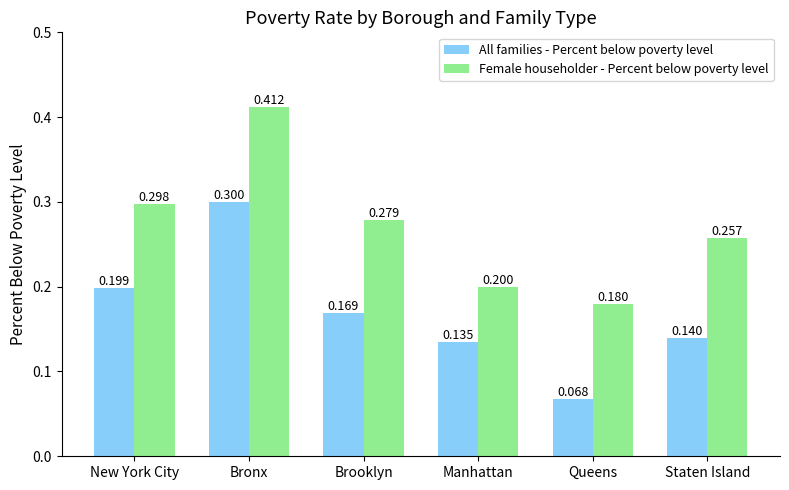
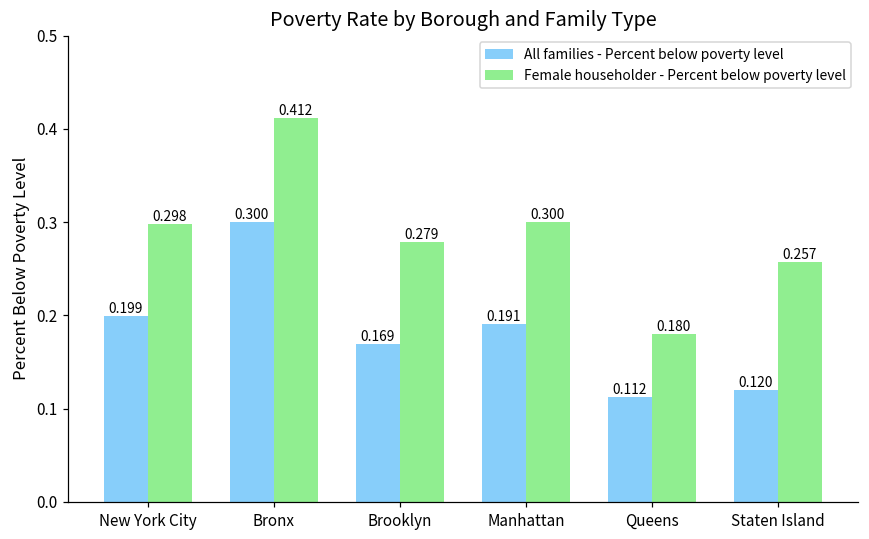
All families - Percent below poverty level, Manhattan: 0.135 -> 0.191
Female householder - Percent below poverty level, Manhattan: 0.200 -> 0.300
All families - Percent below poverty level, Queens: 0.068 -> 0.112
All families - Percent below poverty level, Staten Island: 0.140 -> 0.120
